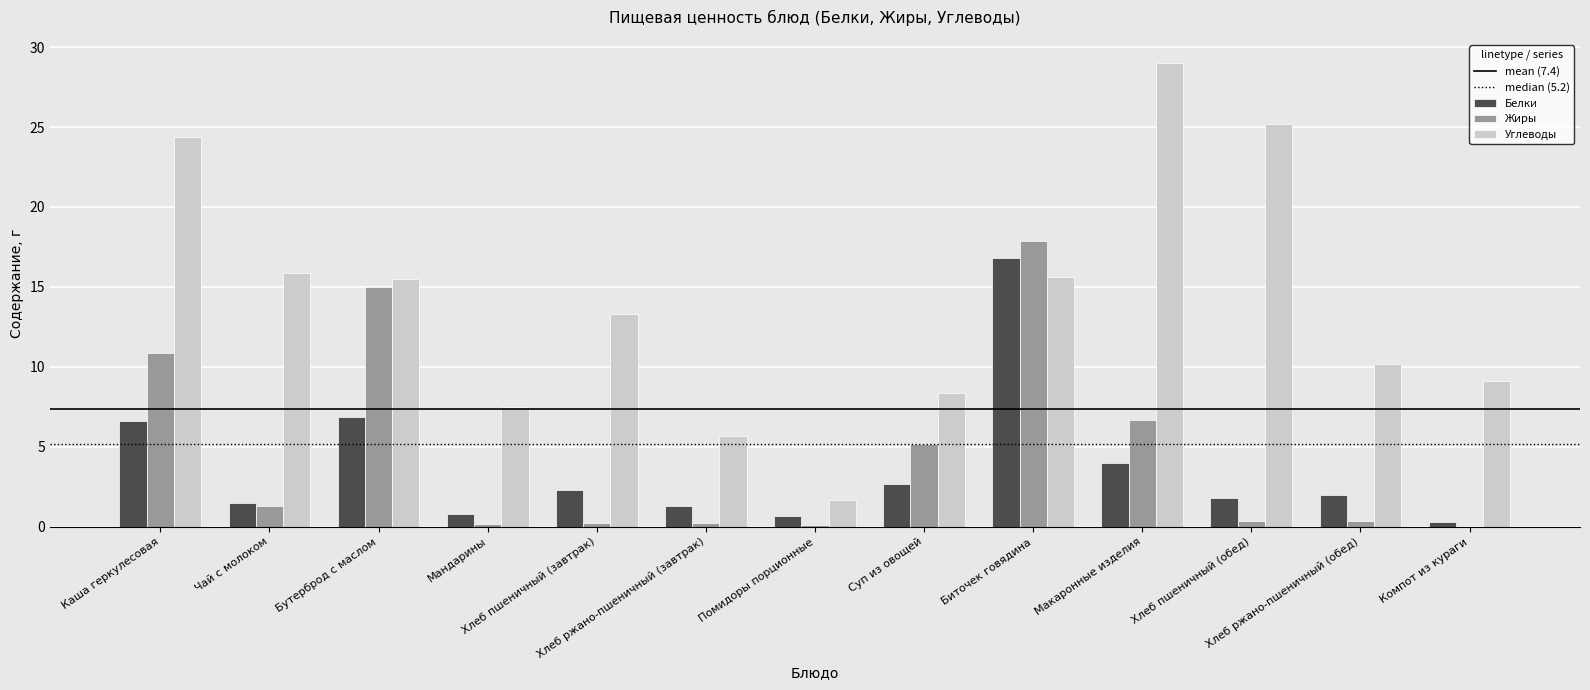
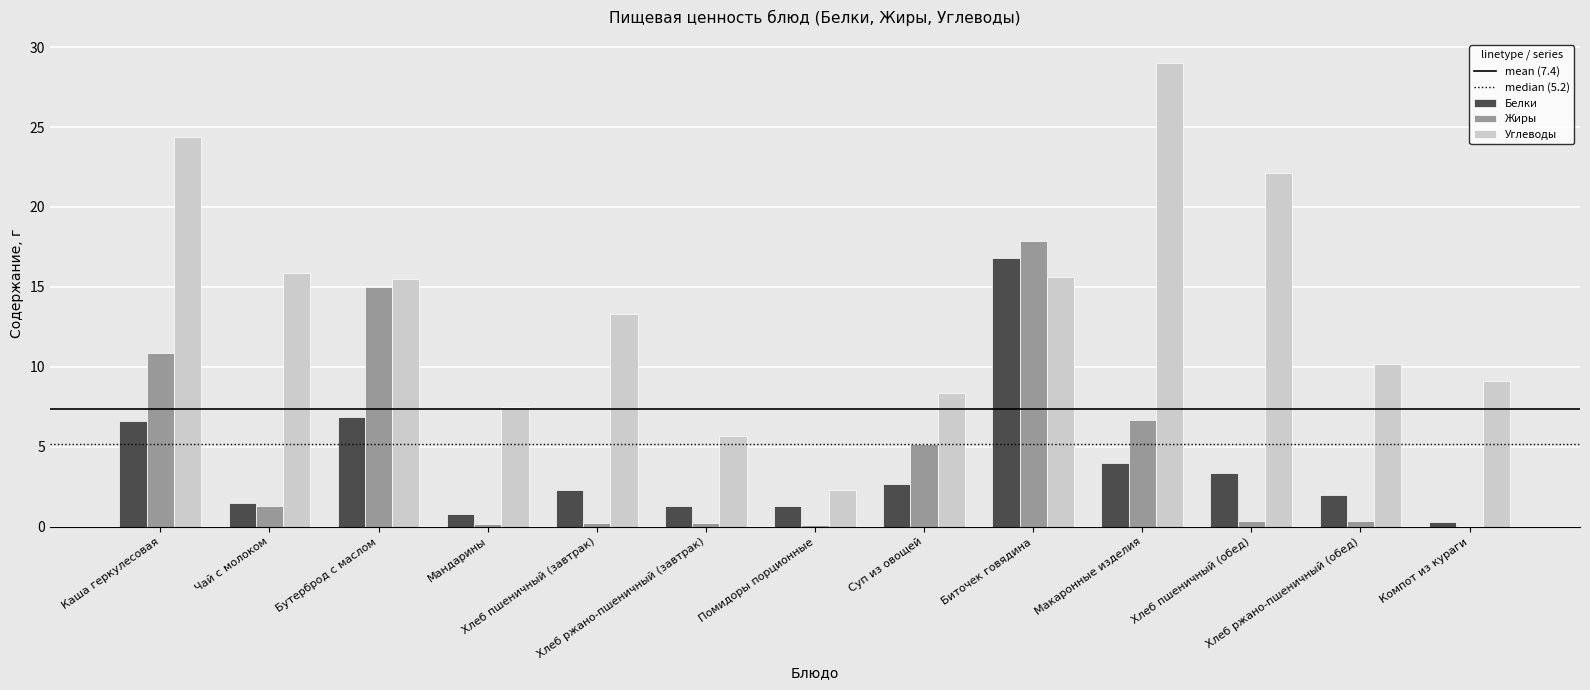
Белки, Помидоры порционные: 0.7 -> 1.3
Углеводы, Помидоры порционные: 1.7 -> 2.3
Белки, Хлеб пшеничный (обед): 1.8 -> 3.4
Углеводы, Хлеб пшеничный (обед): 25.2 -> 22.1
